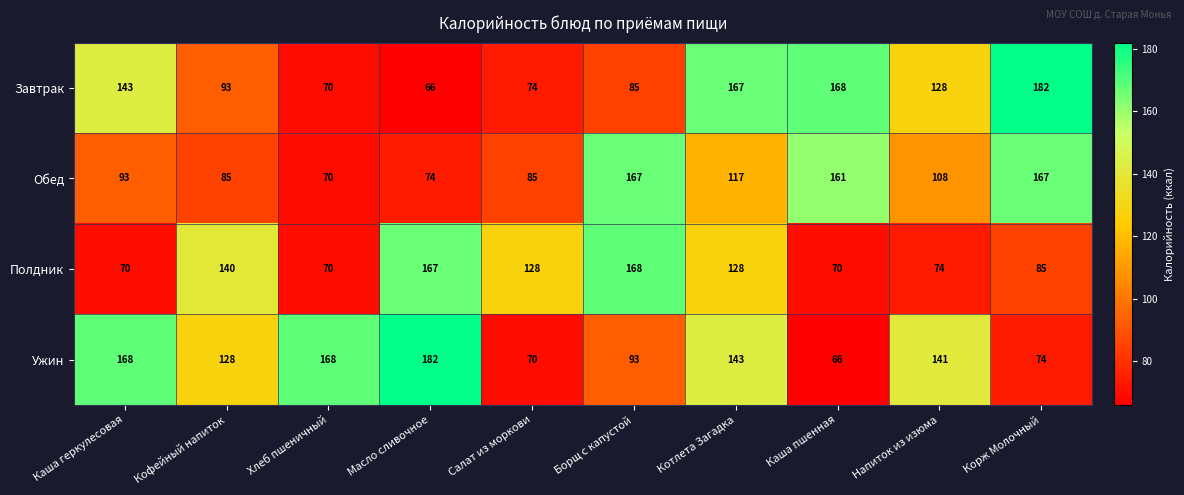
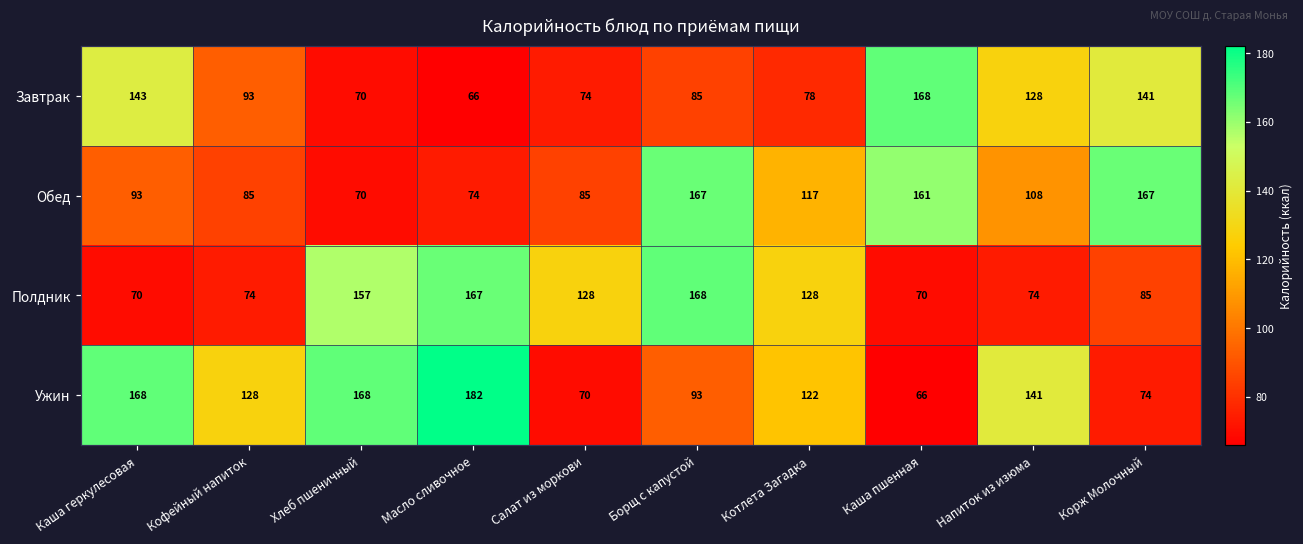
Завтрак, Котлета Загадка: 167 -> 78
Завтрак, Корж Молочный: 182 -> 141
Полдник, Кофейный напиток: 140 -> 74
Полдник, Хлеб пшеничный: 70 -> 157
Ужин, Котлета Загадка: 143 -> 122
